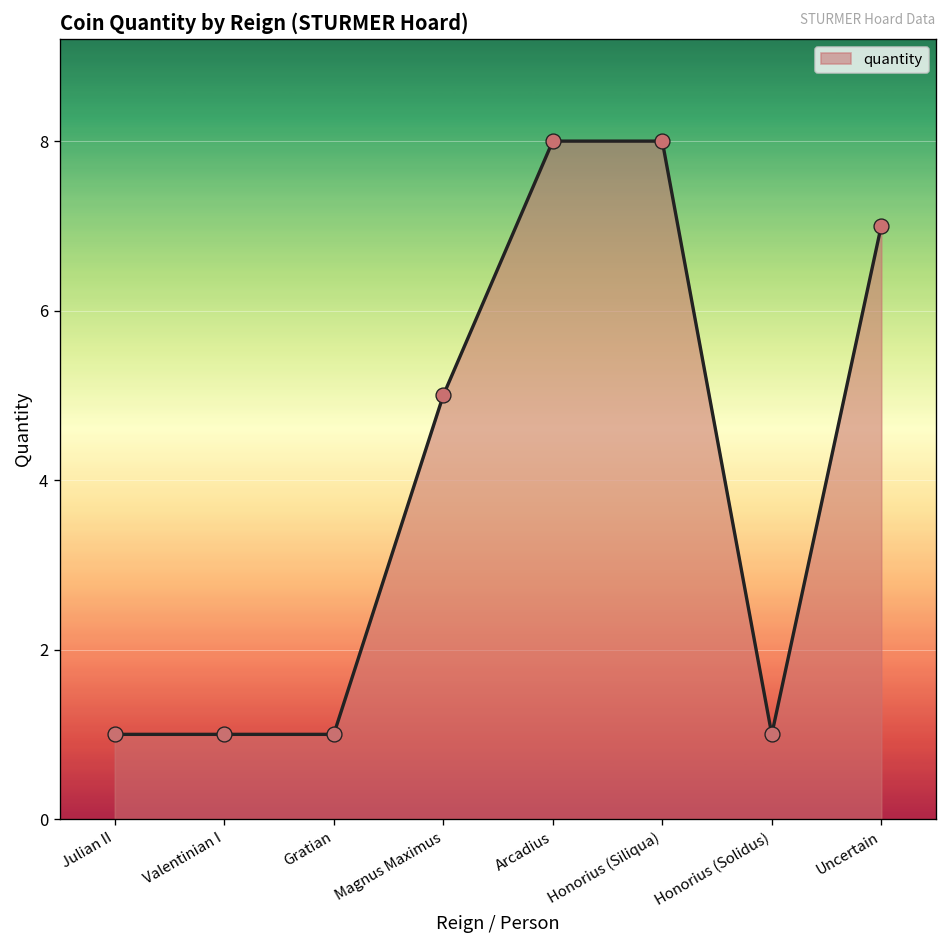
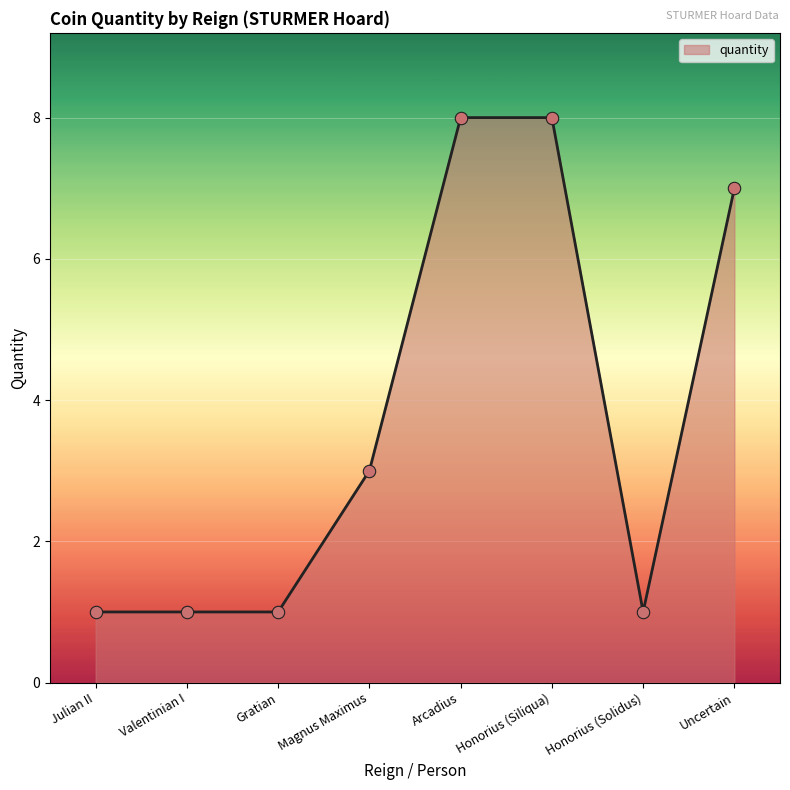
Magnus Maximus: 5 -> 3
